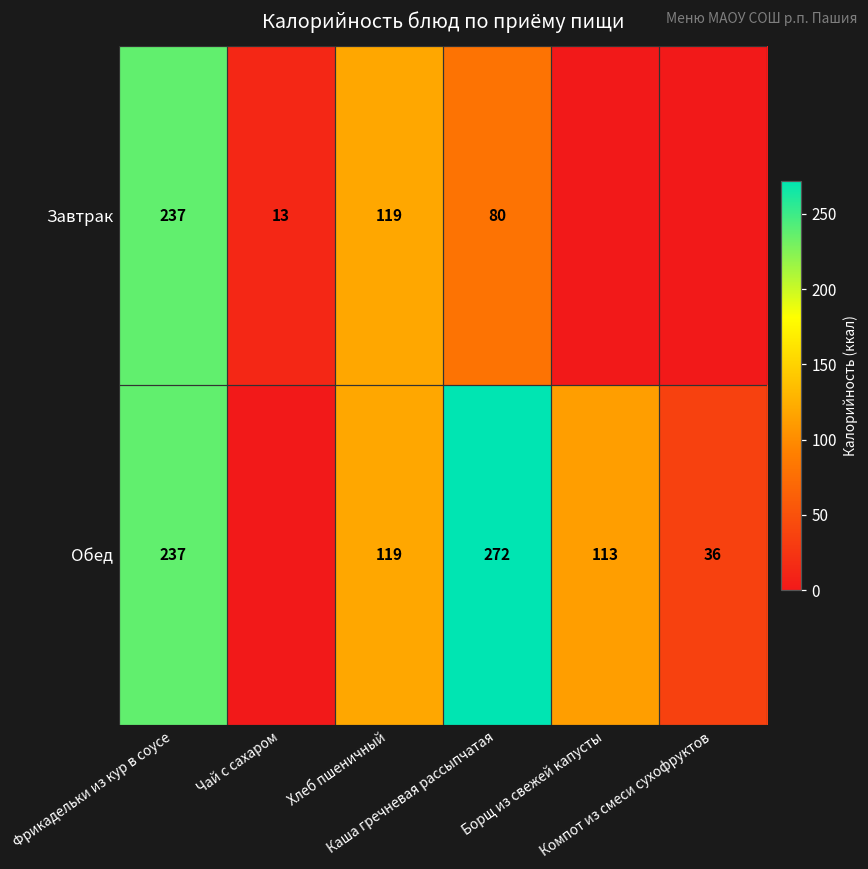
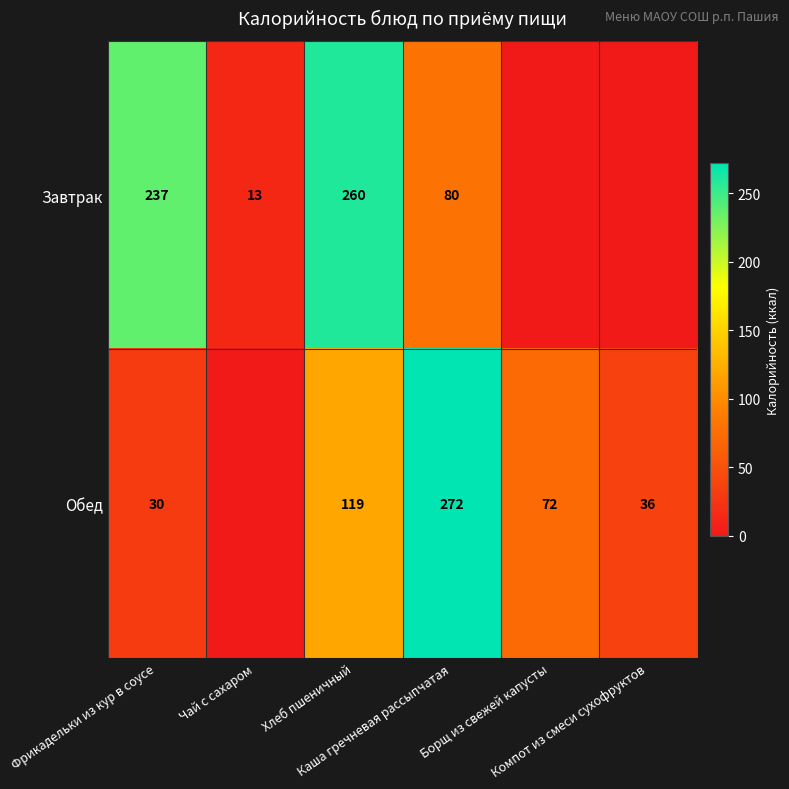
Завтрак, Хлеб пшеничный: 119 -> 260
Обед, Фрикадельки из кур в соусе: 237 -> 30
Обед, Борщ из свежей капусты: 113 -> 72
